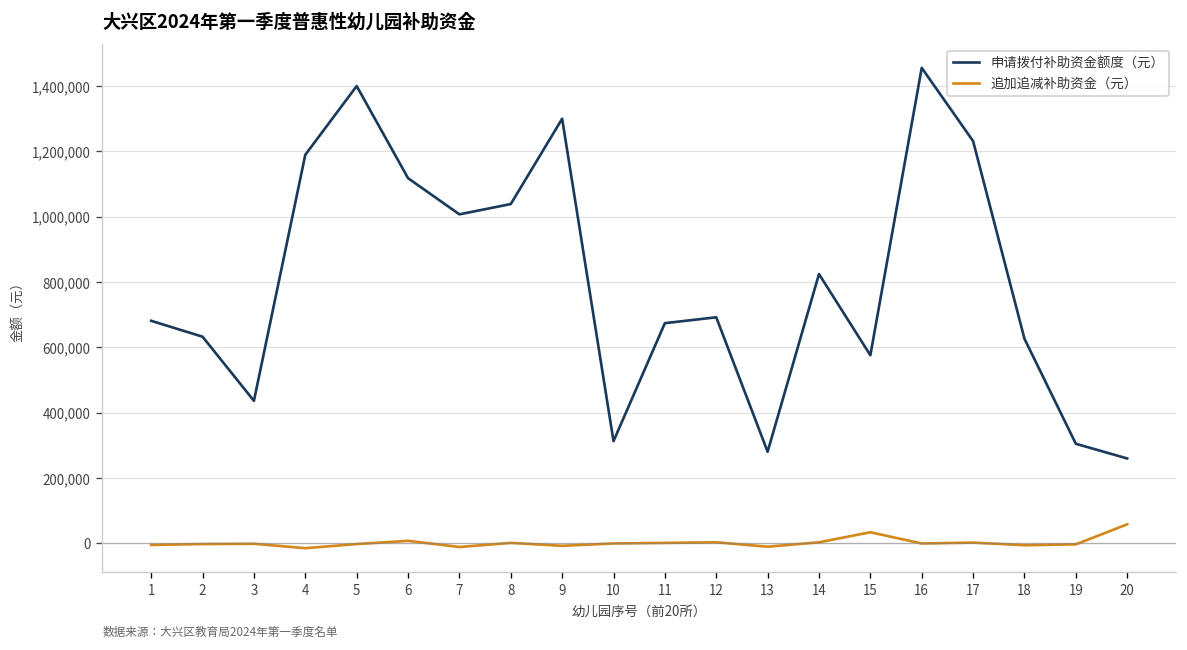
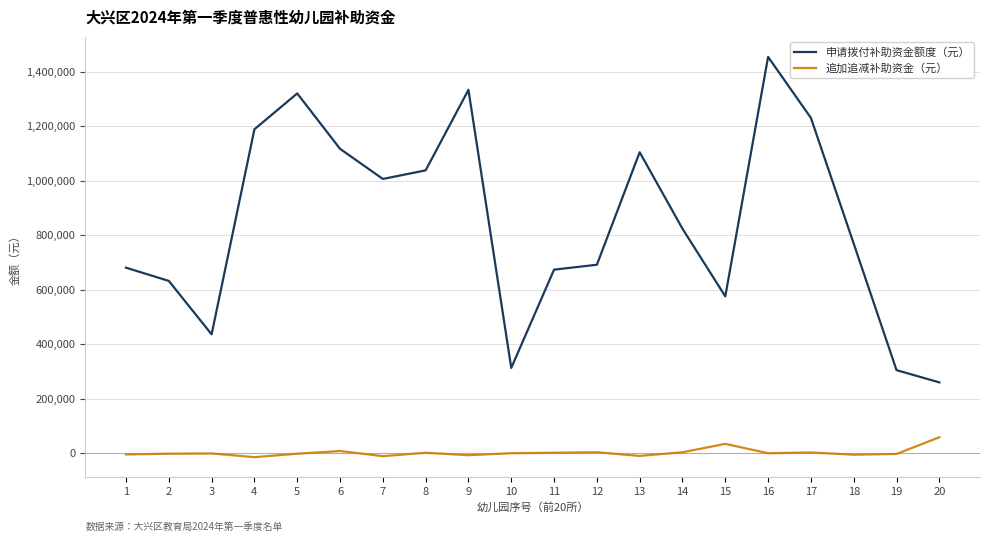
申请拨付补助资金额度（元）, 5: 1,400,000 -> 1,320,000
申请拨付补助资金额度（元）, 9: 1,300,000 -> 1,330,000
申请拨付补助资金额度（元）, 13: 280,000 -> 1,110,000
申请拨付补助资金额度（元）, 18: 630,000 -> 770,000
